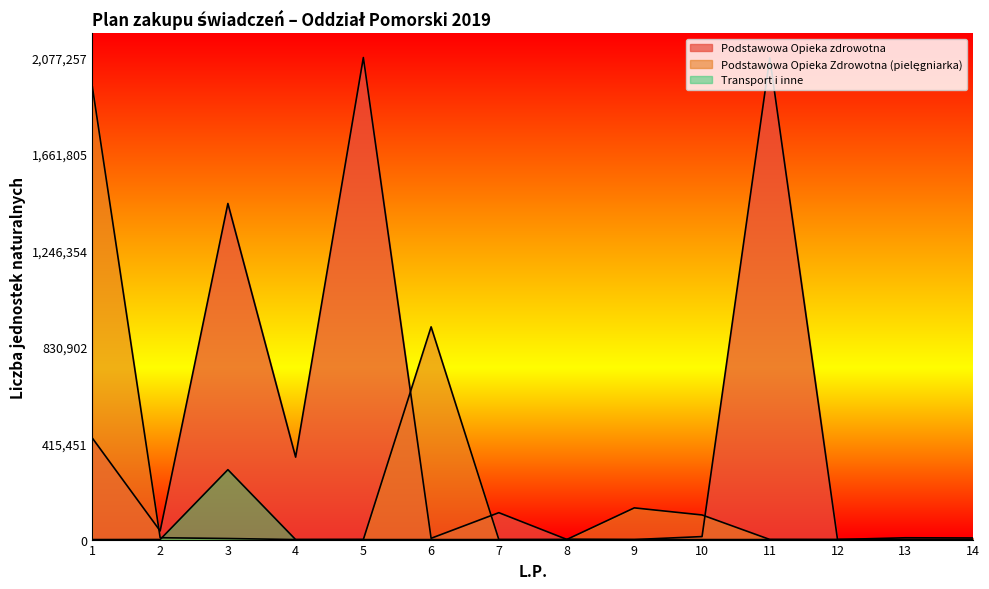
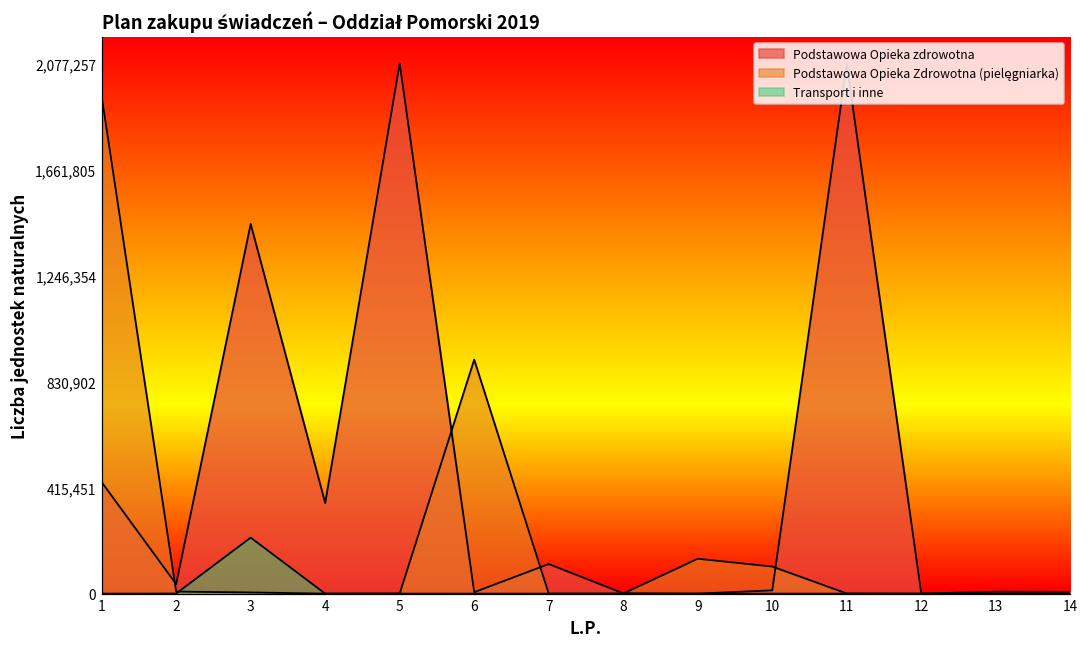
Transport i inne, 3: 300,000 -> 220,000
